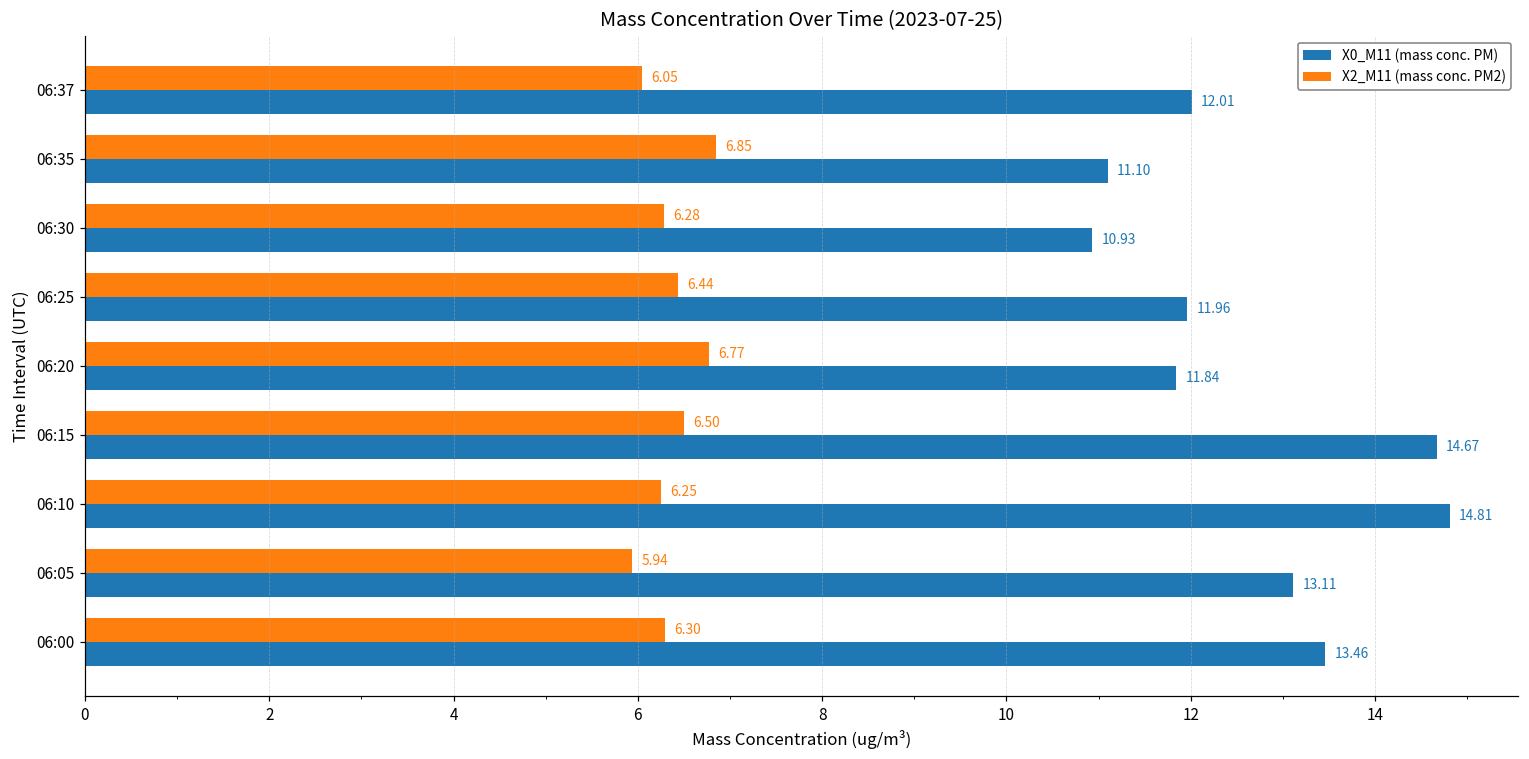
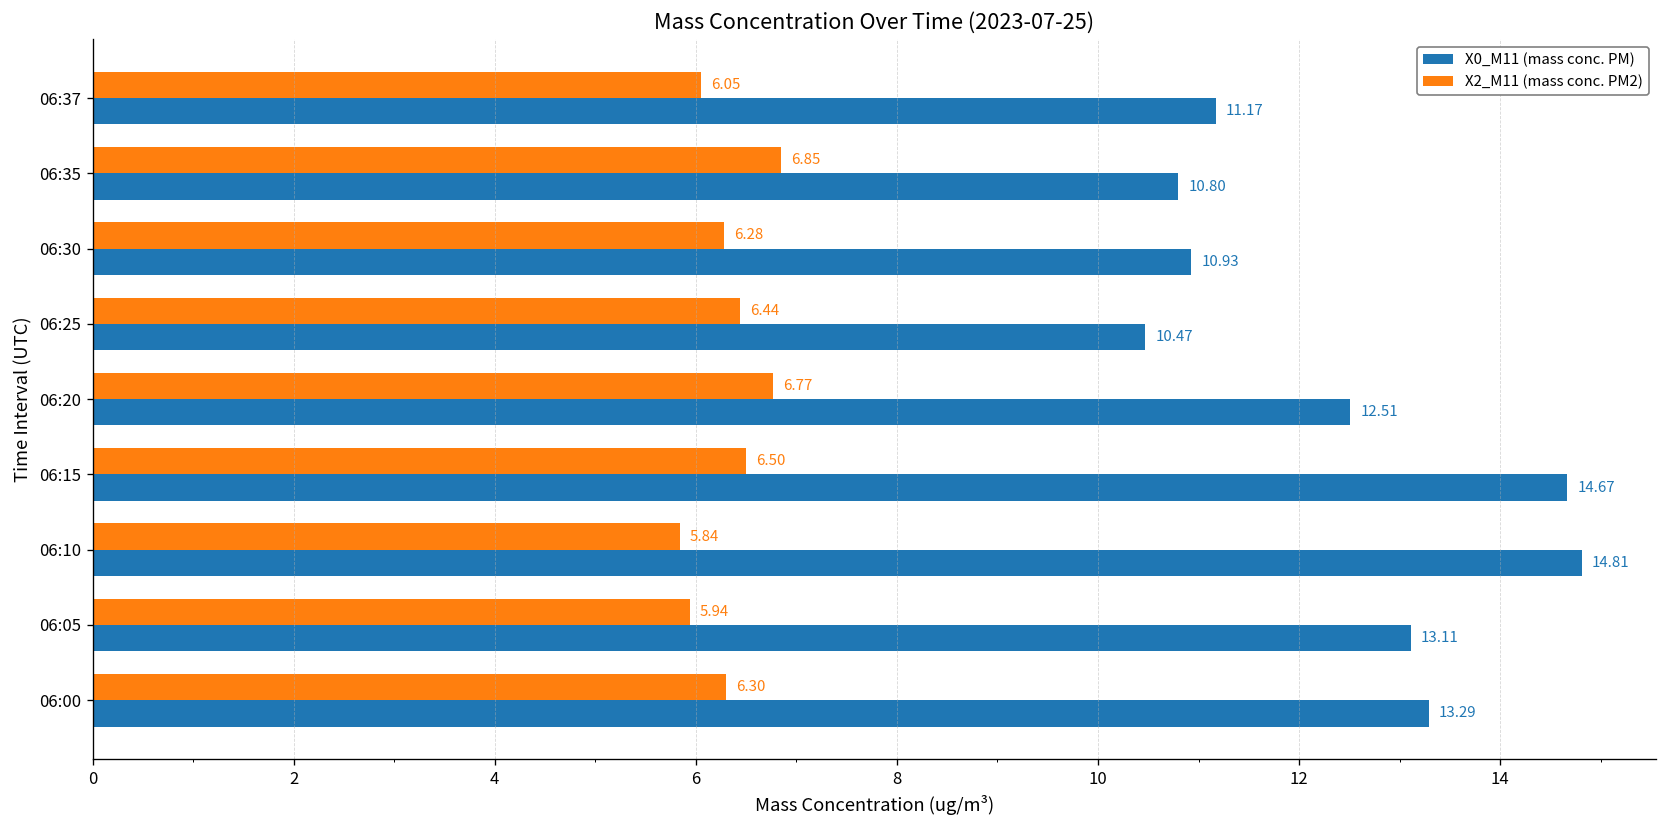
X0_M11 (mass conc. PM), 06:37: 12.01 -> 11.17
X0_M11 (mass conc. PM), 06:35: 11.10 -> 10.80
X0_M11 (mass conc. PM), 06:25: 11.96 -> 10.47
X0_M11 (mass conc. PM), 06:20: 11.84 -> 12.51
X2_M11 (mass conc. PM2), 06:10: 6.25 -> 5.84
X0_M11 (mass conc. PM), 06:00: 13.46 -> 13.29
